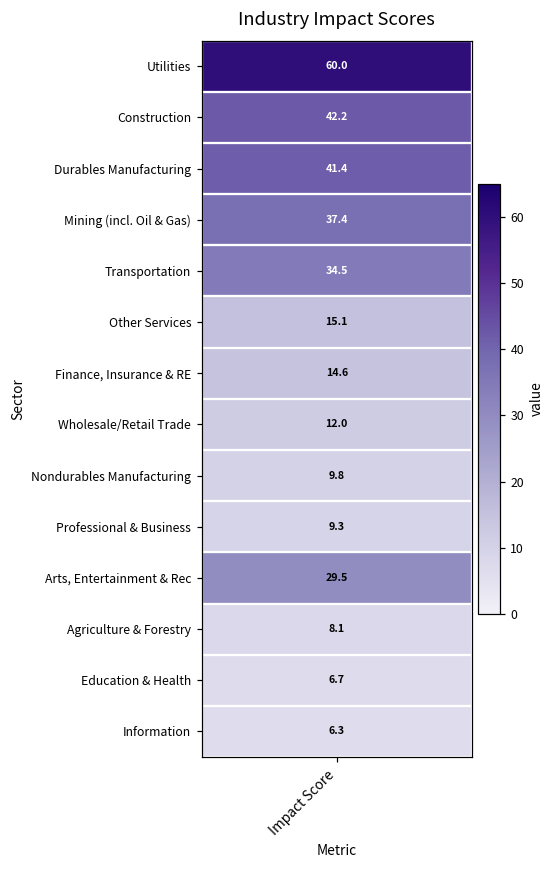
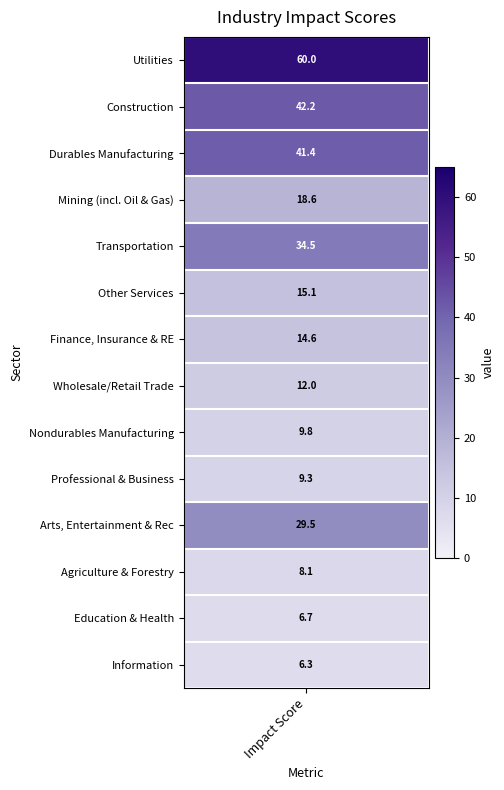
Mining (incl. Oil & Gas), Impact Score: 37.4 -> 18.6
